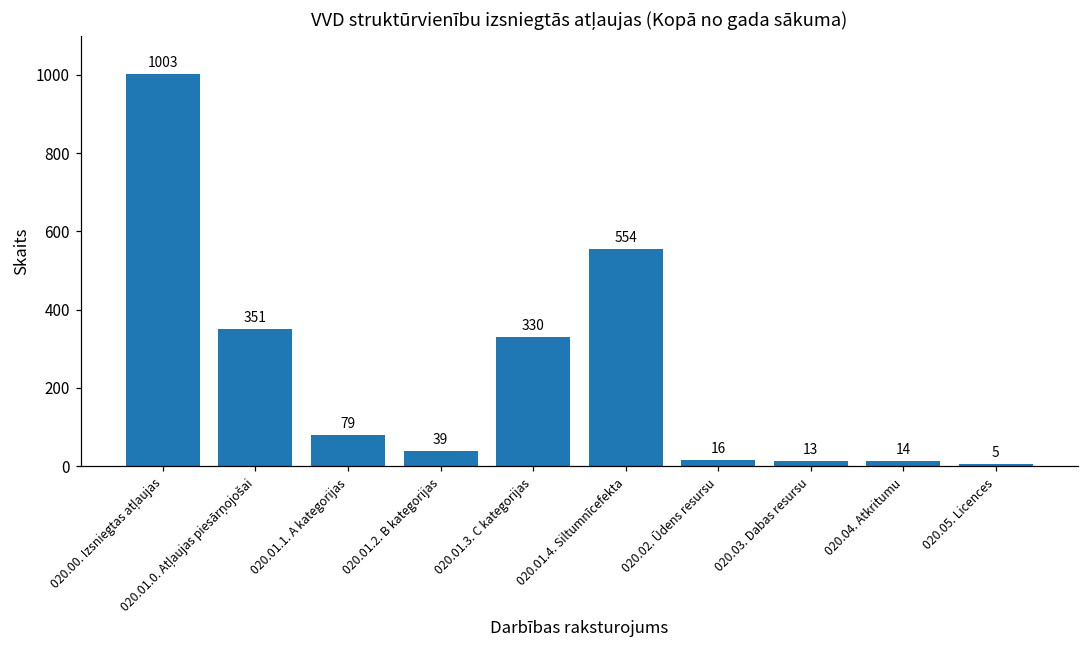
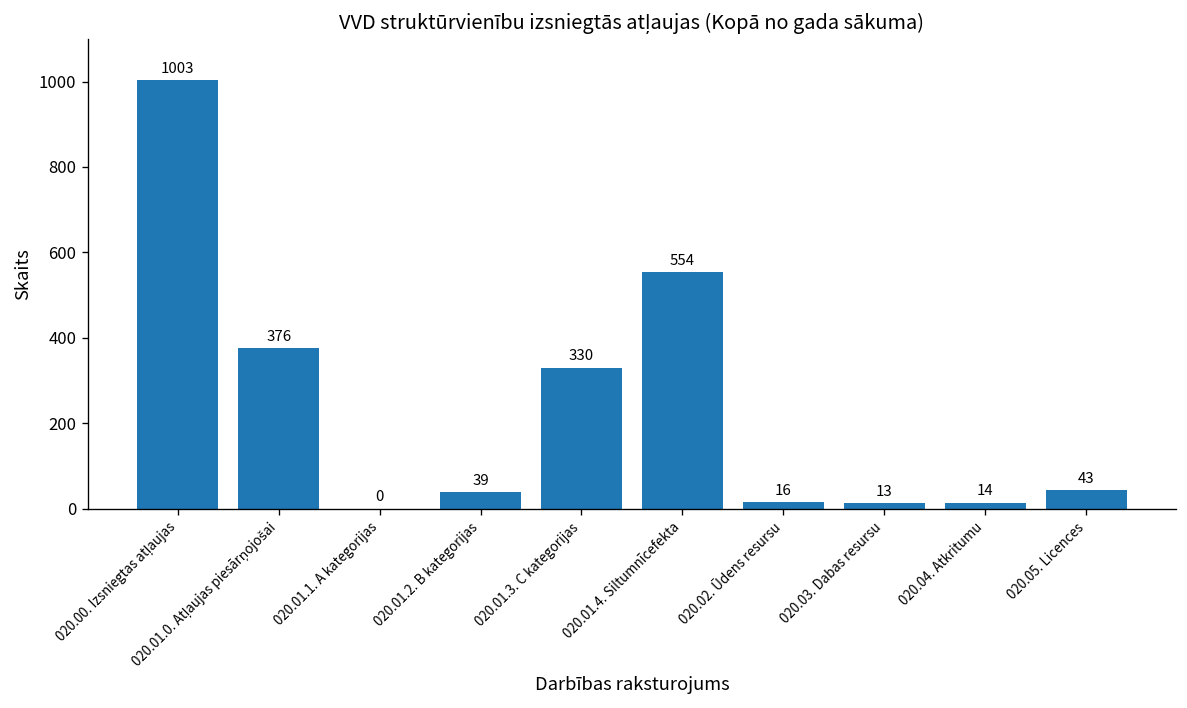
020.01.0. Atļaujas piesārņojošai: 351 -> 376
020.01.1. A kategorijas: 79 -> 0
020.05. Licences: 5 -> 43
